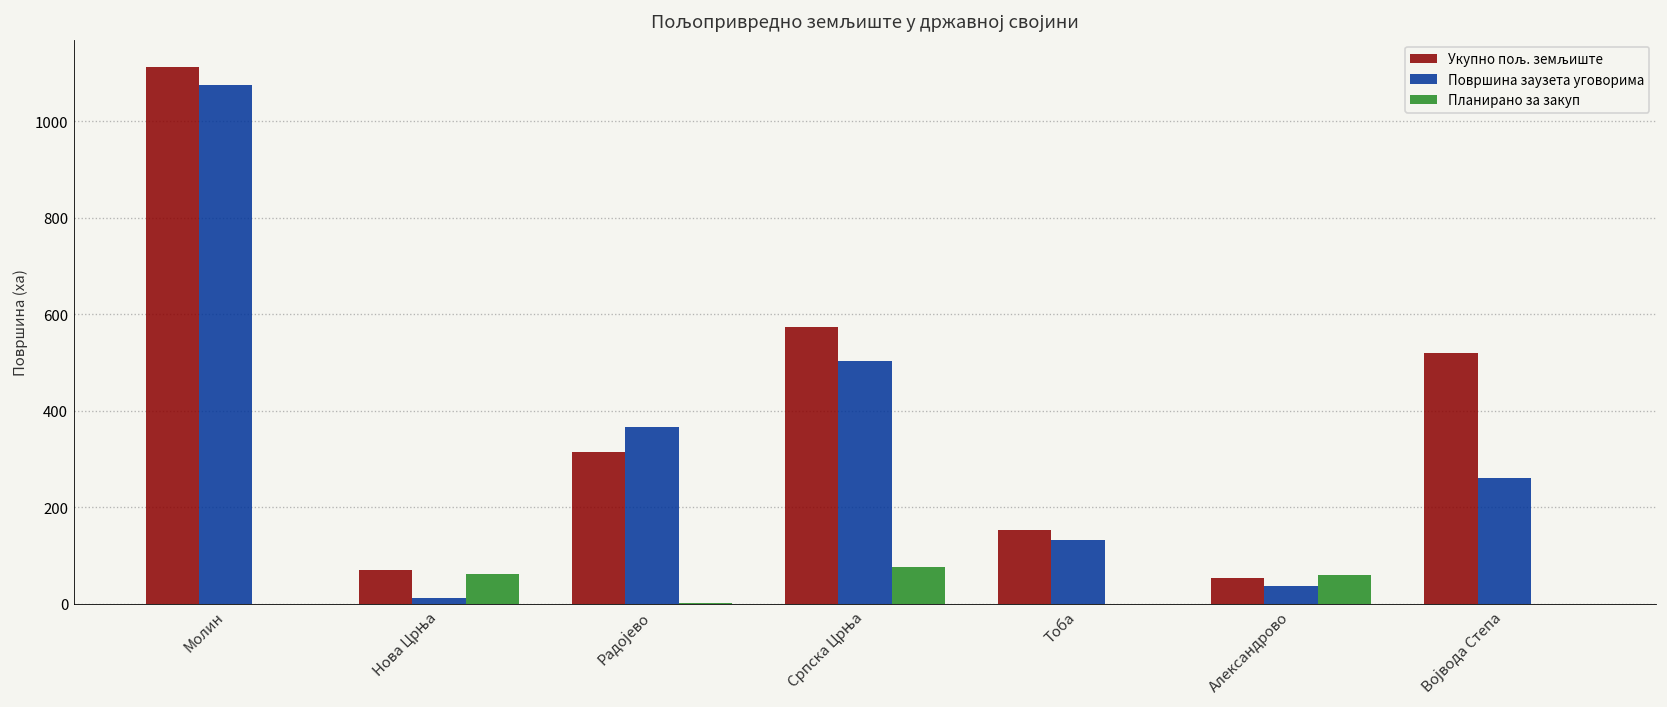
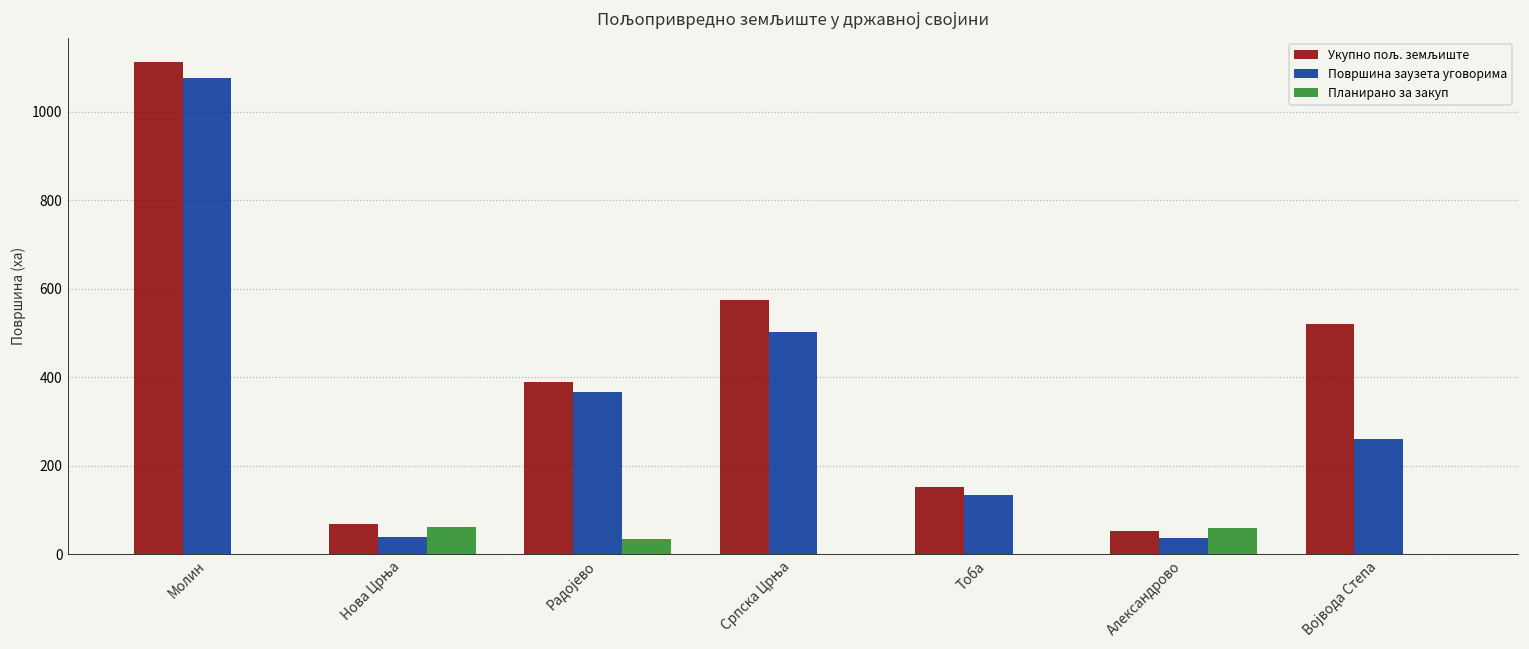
Површина заузета уговорима, Нова Црња: 10 -> 40
Укупно пољ. земљиште, Радојево: 320 -> 390
Планирано за закуп, Радојево: 0 -> 40
Планирано за закуп, Српска Црња: 80 -> 0
